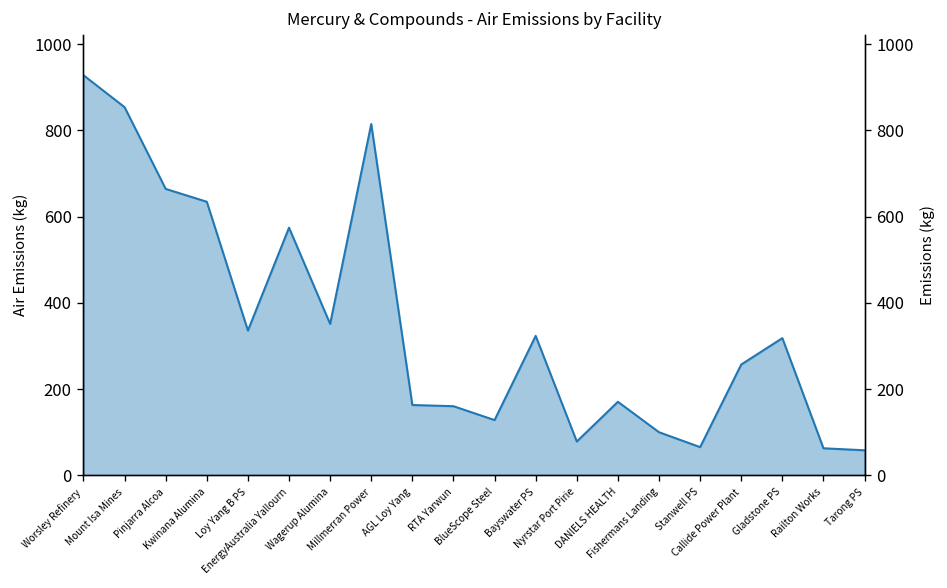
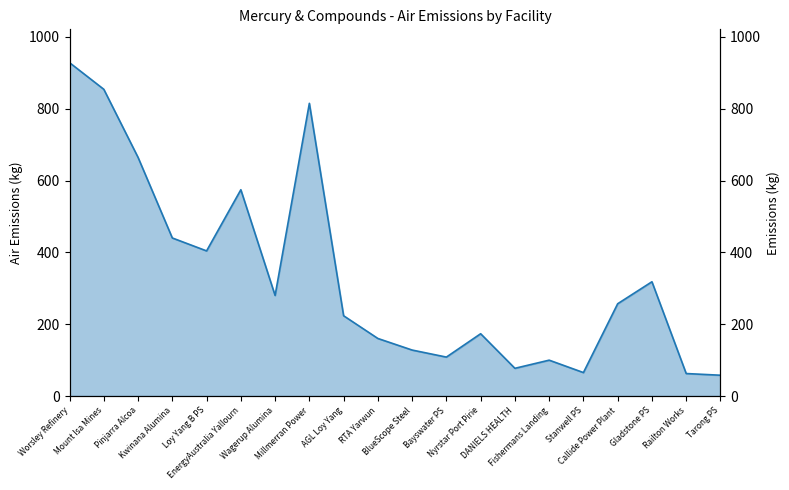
Kwinana Alumina: 630 -> 440
Loy Yang B PS: 340 -> 400
Wagerup Alumina: 350 -> 280
AGL Loy Yang: 160 -> 220
Bayswater PS: 320 -> 110
Nyrstar Port Pirie: 80 -> 170
DANIELS HEALTH: 170 -> 80
